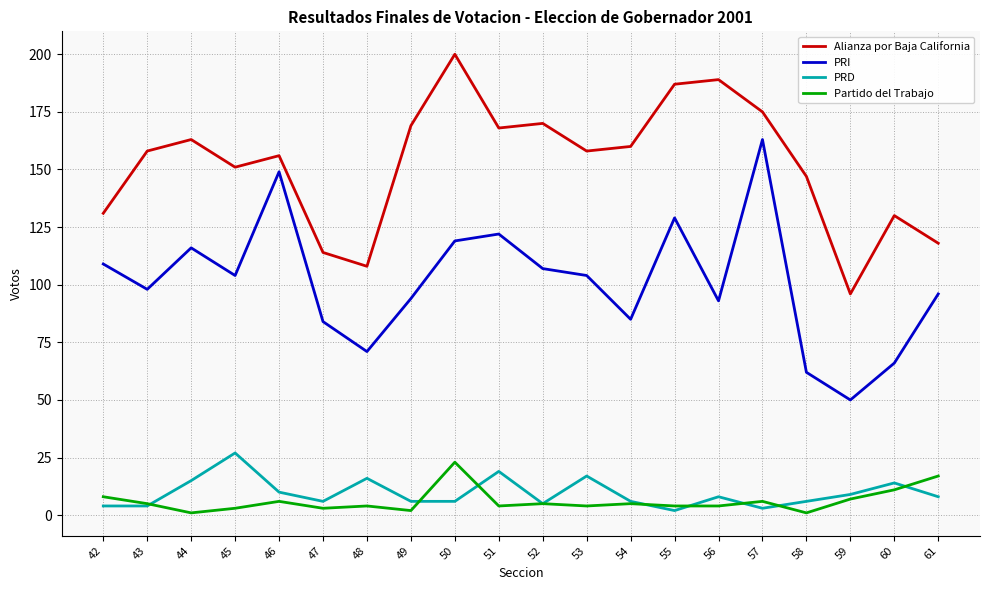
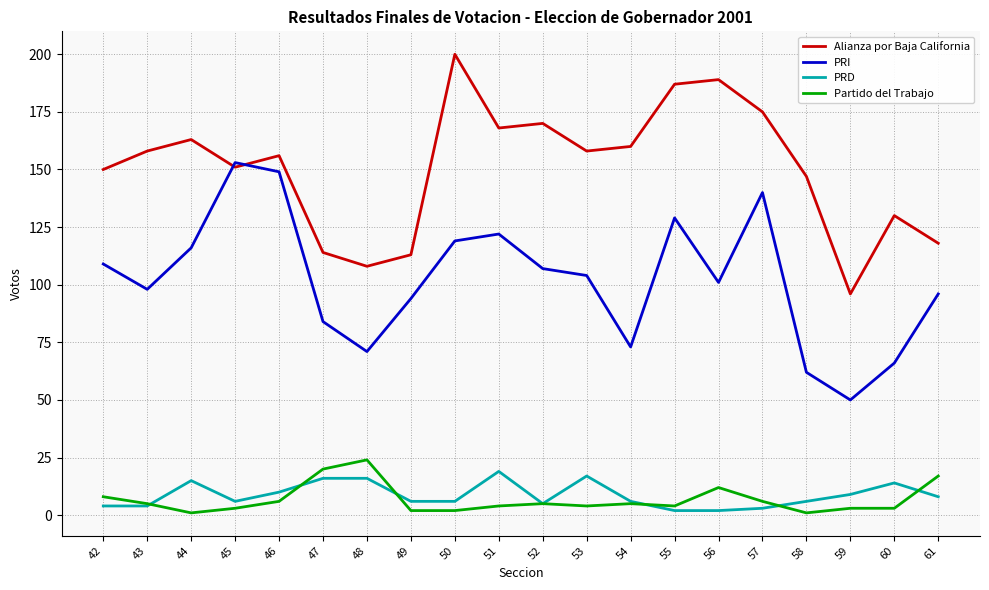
Alianza por Baja California, 42: 131 -> 150
PRI, 45: 104 -> 153
PRD, 45: 27 -> 6
PRD, 47: 6 -> 16
Partido del Trabajo, 47: 3 -> 20
Partido del Trabajo, 48: 4 -> 24
Alianza por Baja California, 49: 169 -> 113
Partido del Trabajo, 50: 23 -> 2
PRI, 54: 85 -> 73
PRI, 56: 93 -> 101
PRD, 56: 8 -> 2
Partido del Trabajo, 56: 4 -> 12
PRI, 57: 163 -> 140
Partido del Trabajo, 59: 7 -> 3
Partido del Trabajo, 60: 11 -> 3
